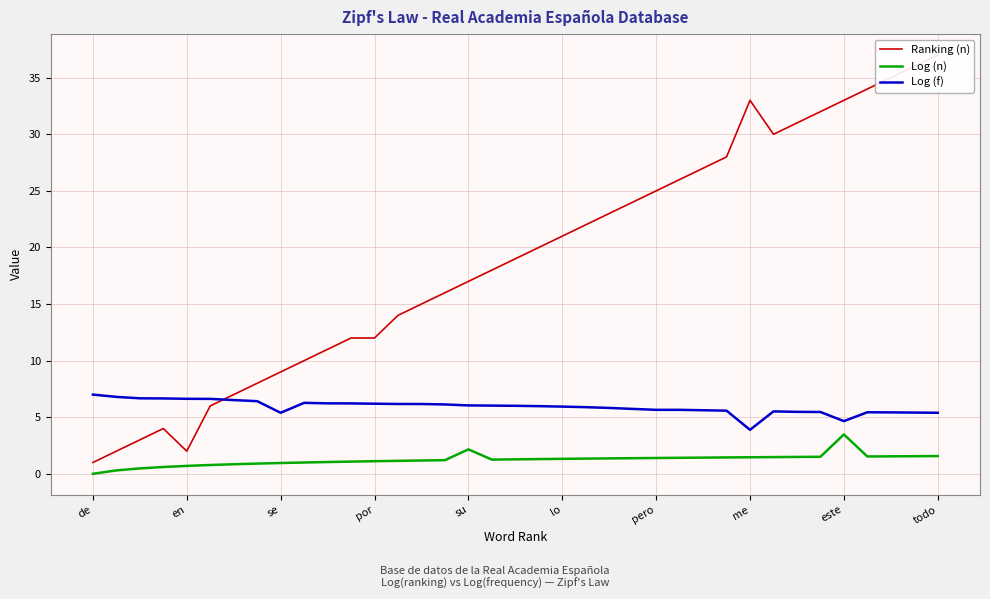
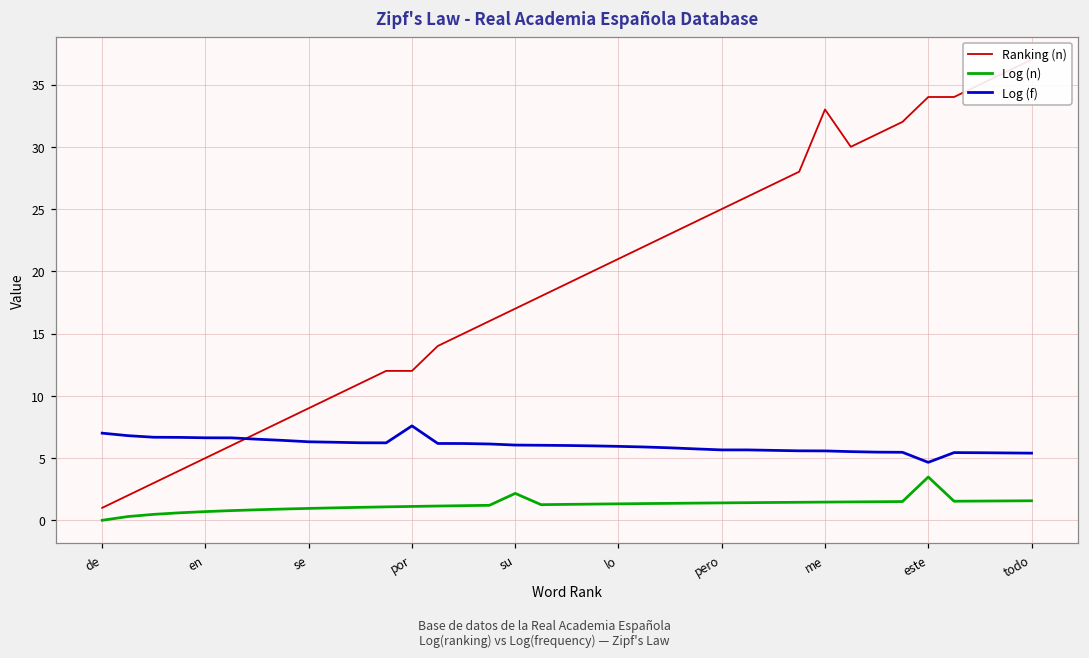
Ranking (n), en: 2 -> 5
Log (f), se: 5.4 -> 6.3
Log (f), por: 6.2 -> 7.6
Log (f), me: 3.9 -> 5.6
Ranking (n), este: 33 -> 34
